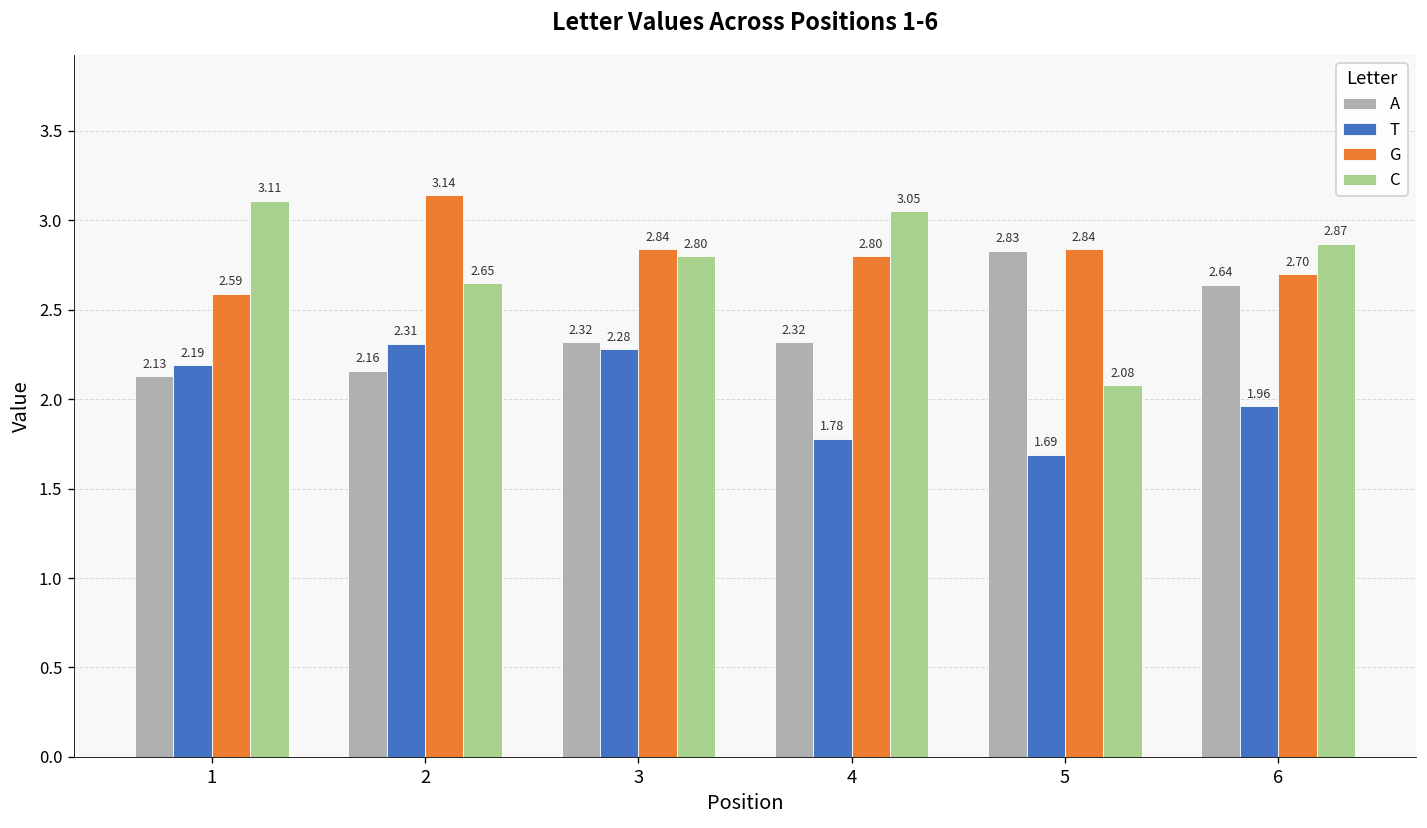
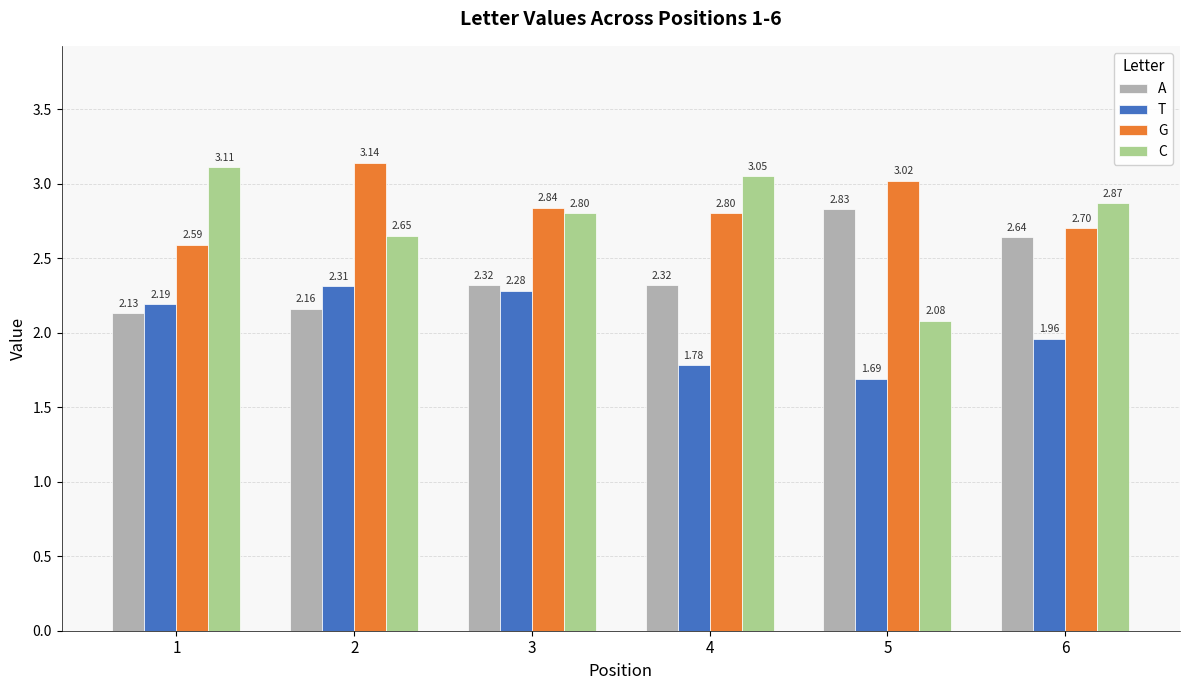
G, 5: 2.84 -> 3.02
